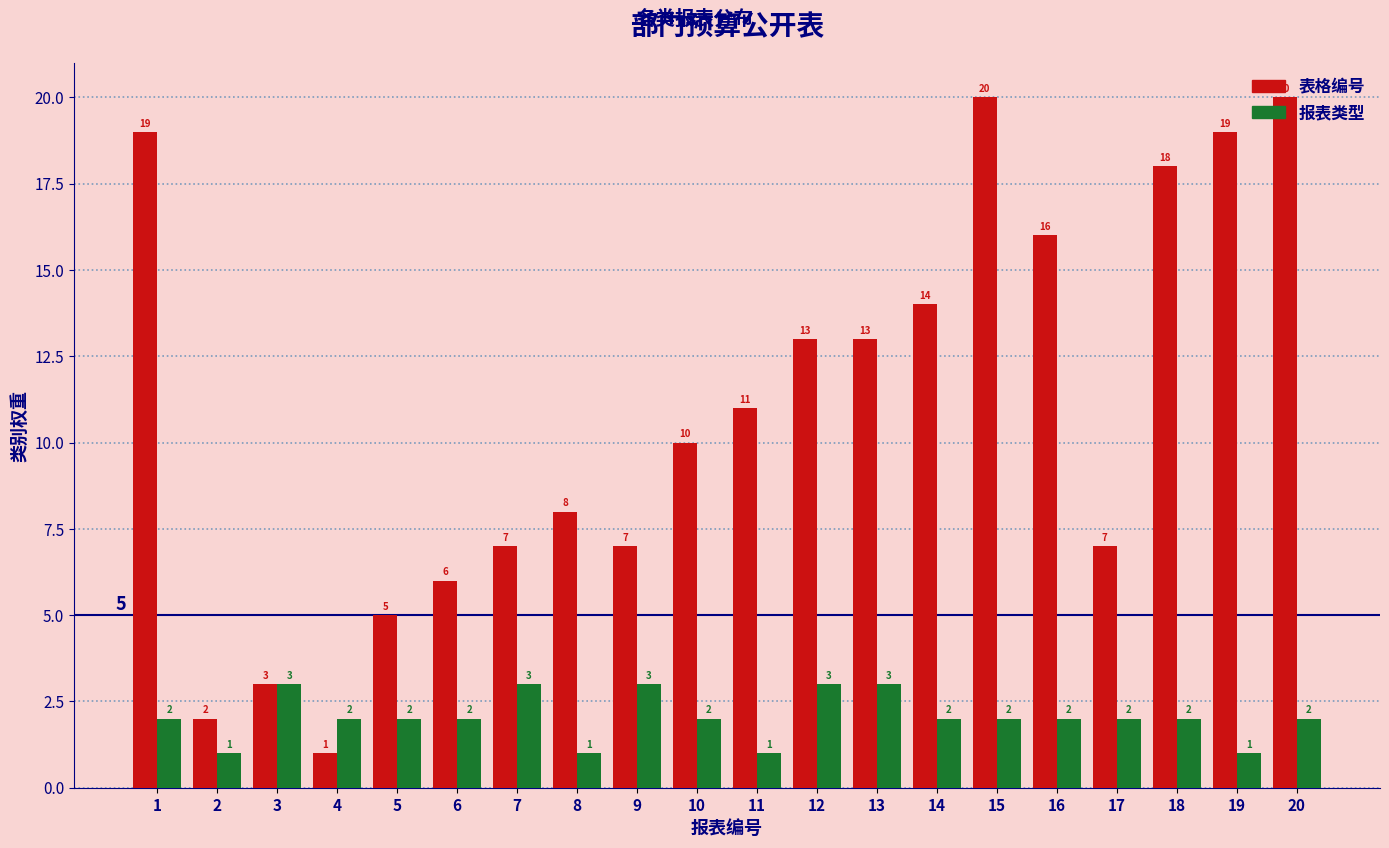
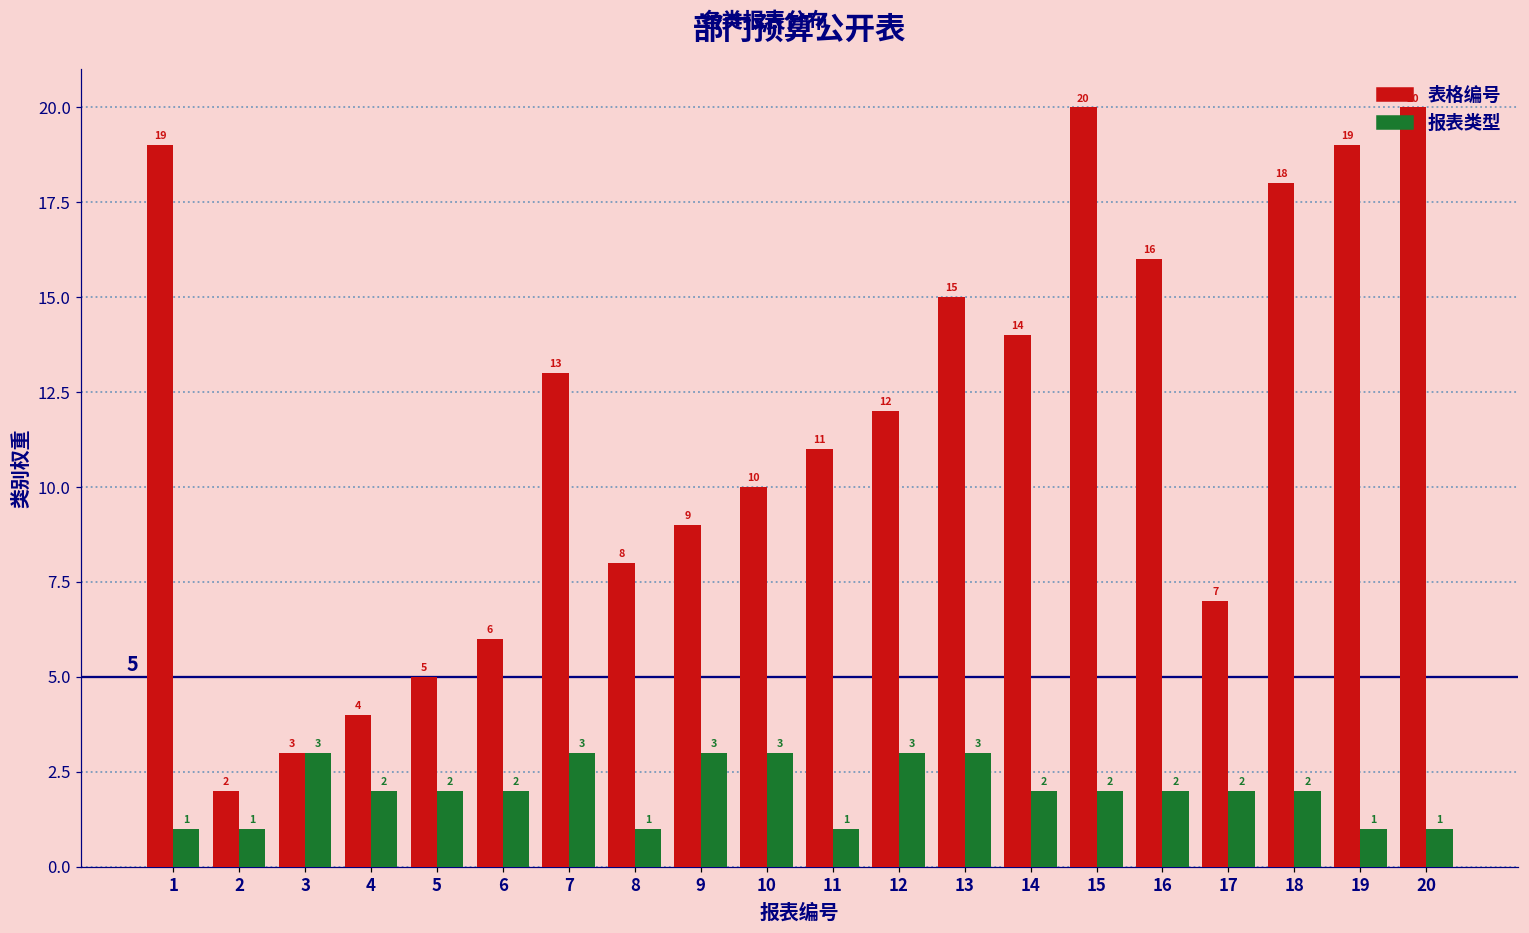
报表类型, 1: 2 -> 1
表格编号, 4: 1 -> 4
表格编号, 7: 7 -> 13
表格编号, 9: 7 -> 9
报表类型, 10: 2 -> 3
表格编号, 12: 13 -> 12
表格编号, 13: 13 -> 15
报表类型, 20: 2 -> 1
